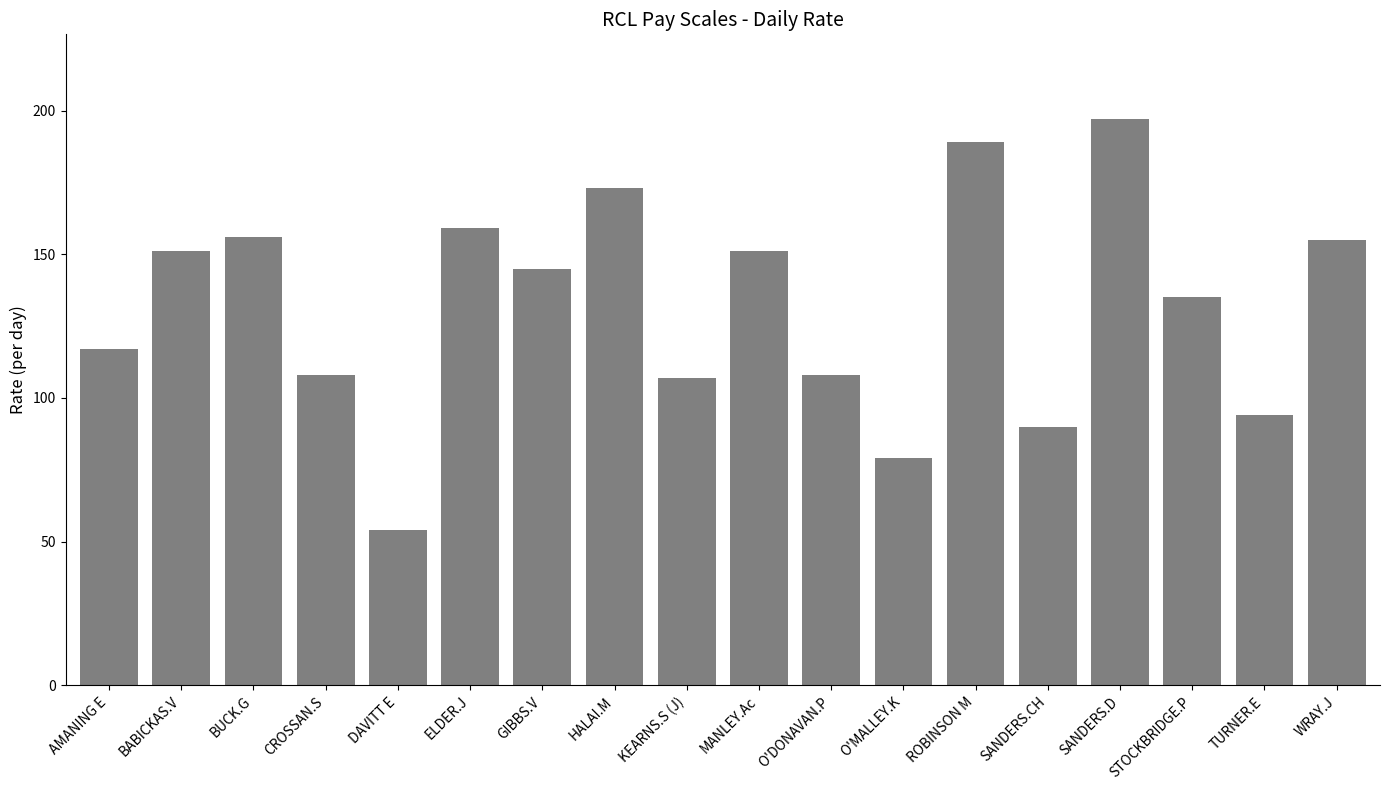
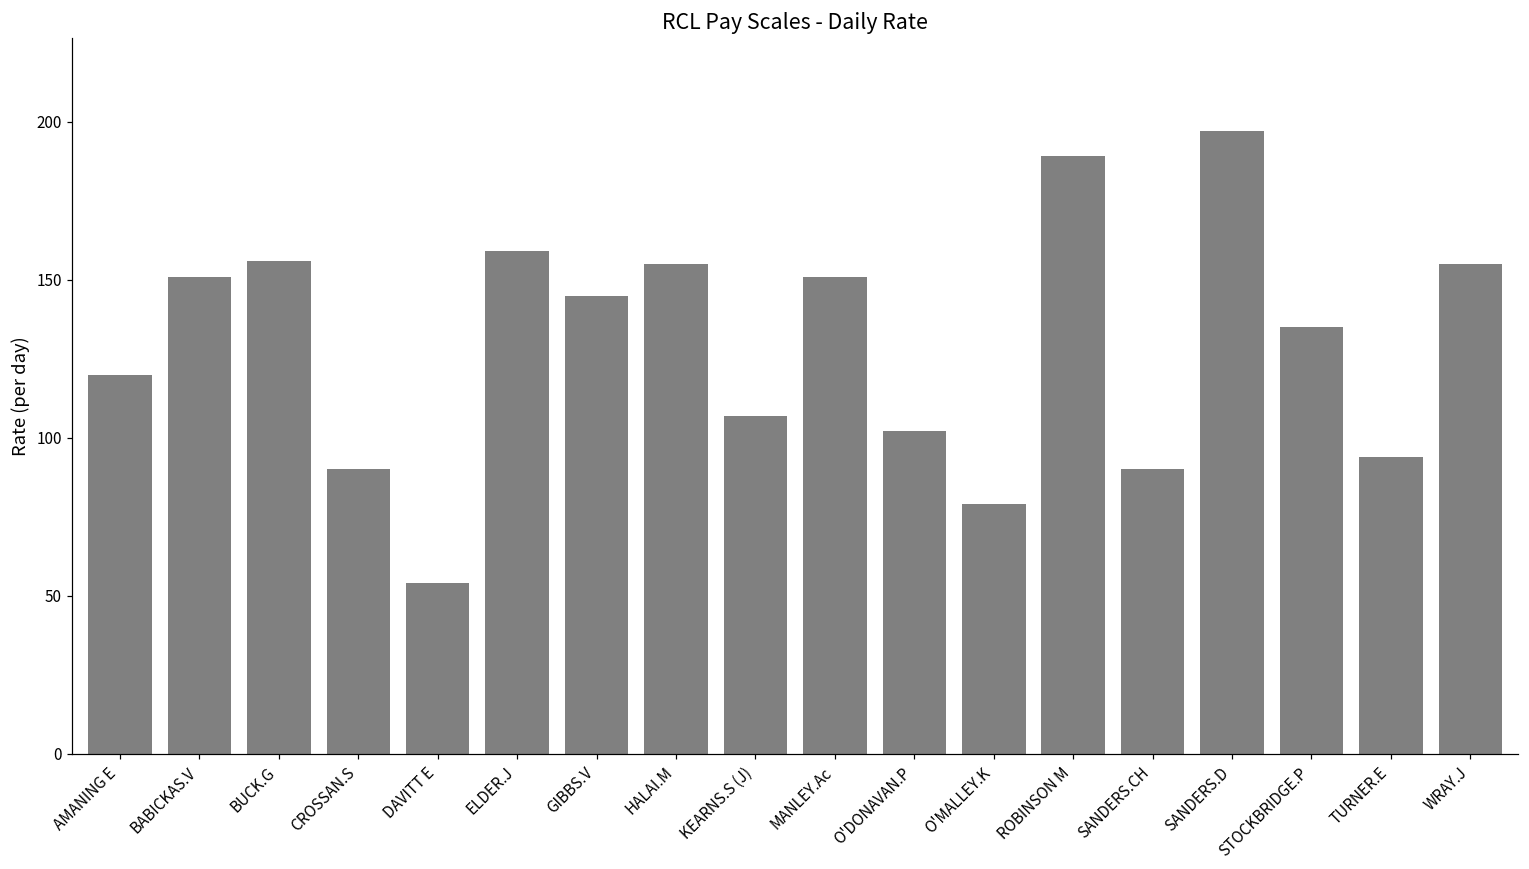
AMANING E: 117 -> 120
CROSSAN.S: 108 -> 90
HALAI.M: 173 -> 155
O'DONAVAN.P: 108 -> 102
